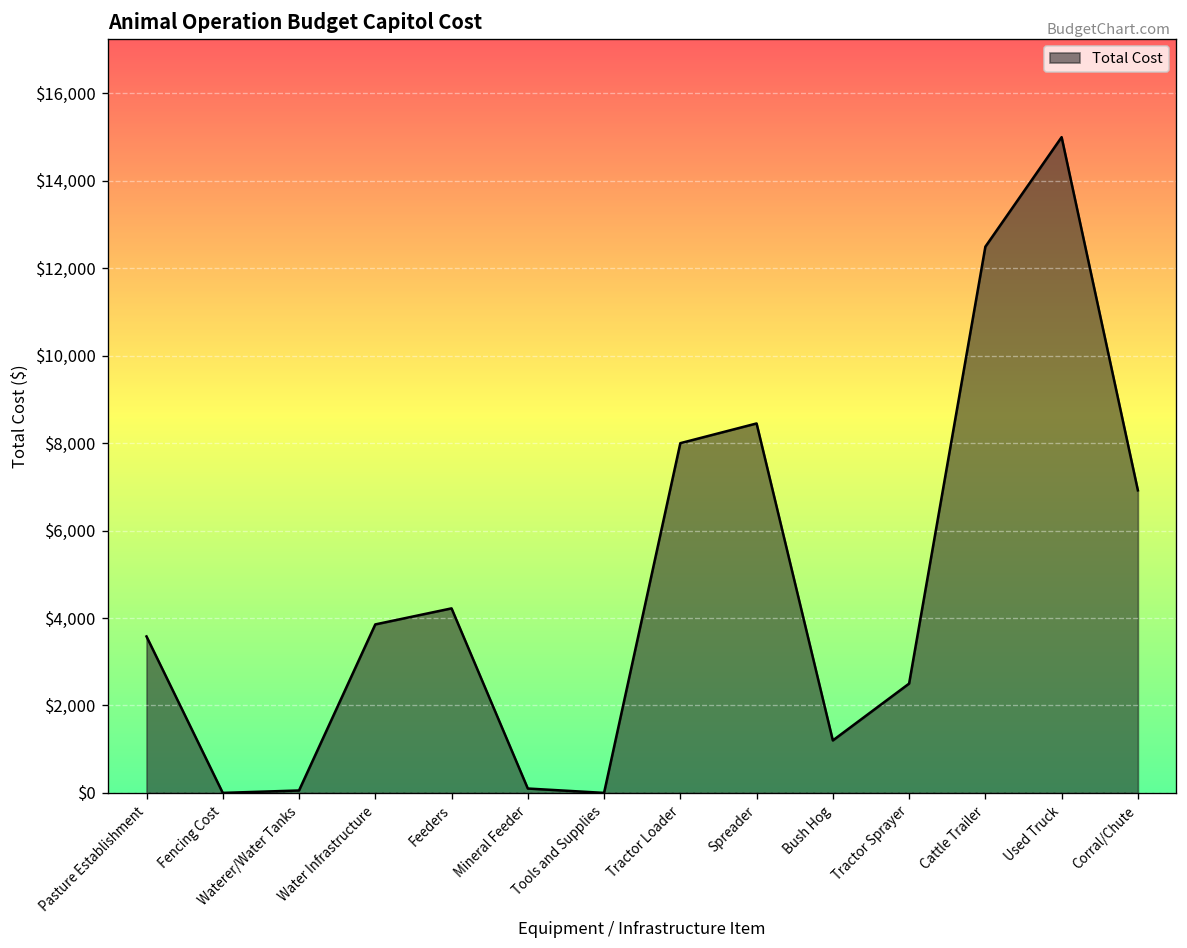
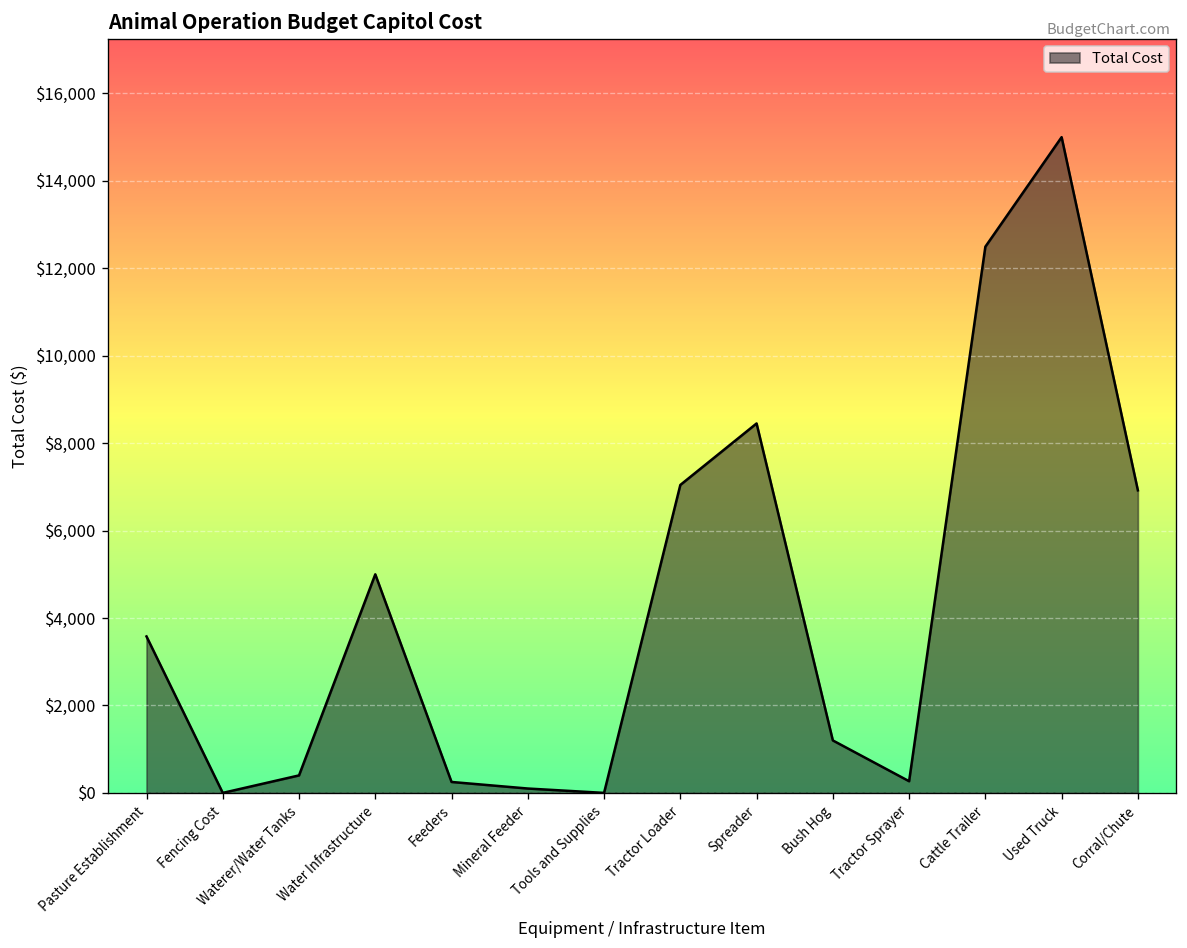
Waterer/Water Tanks: $100 -> $400
Water Infrastructure: $3,900 -> $5,000
Feeders: $4,200 -> $300
Tractor Loader: $8,000 -> $7,000
Tractor Sprayer: $2,500 -> $300
